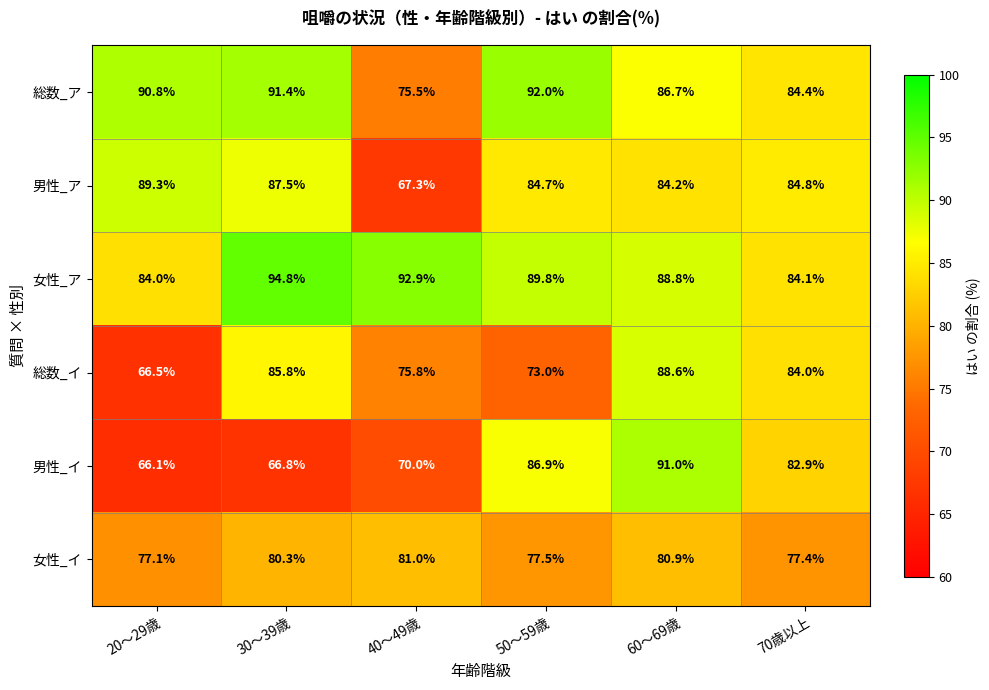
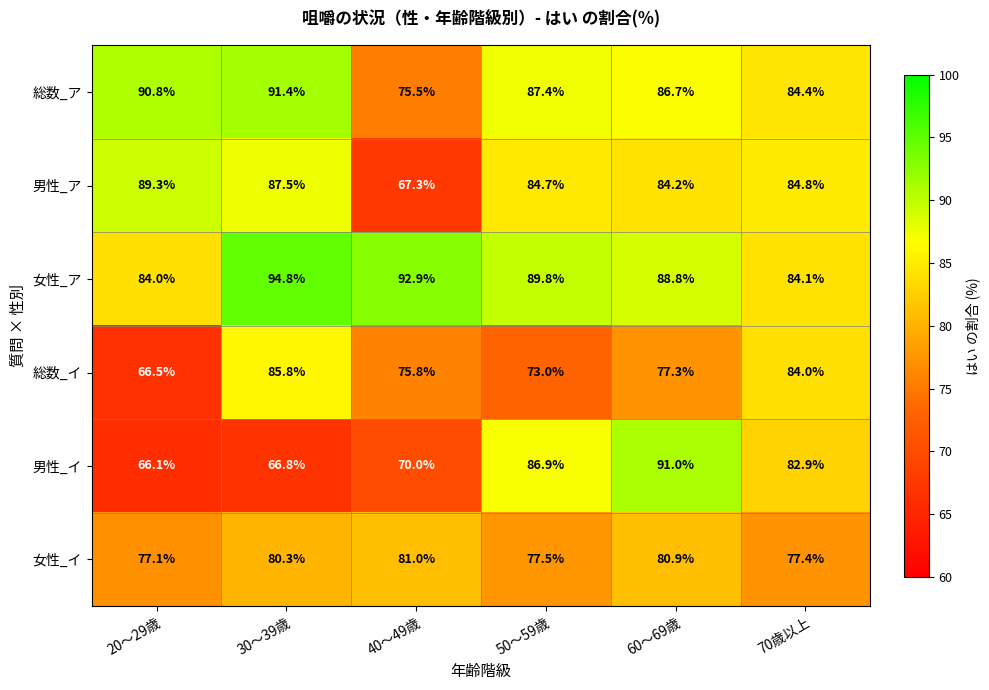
総数_ア, 50～59歳: 92.0% -> 87.4%
総数_イ, 60～69歳: 88.6% -> 77.3%
